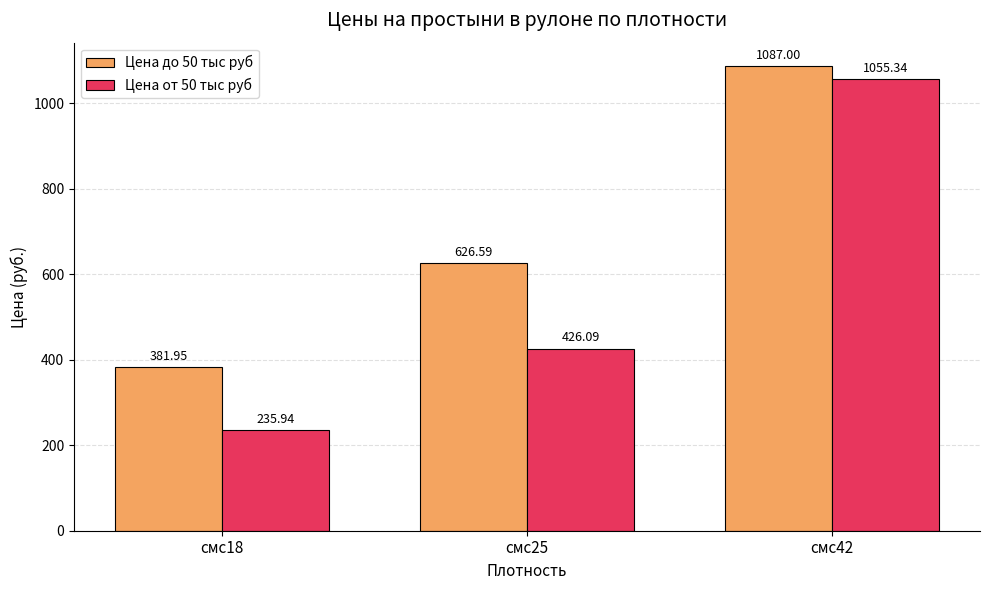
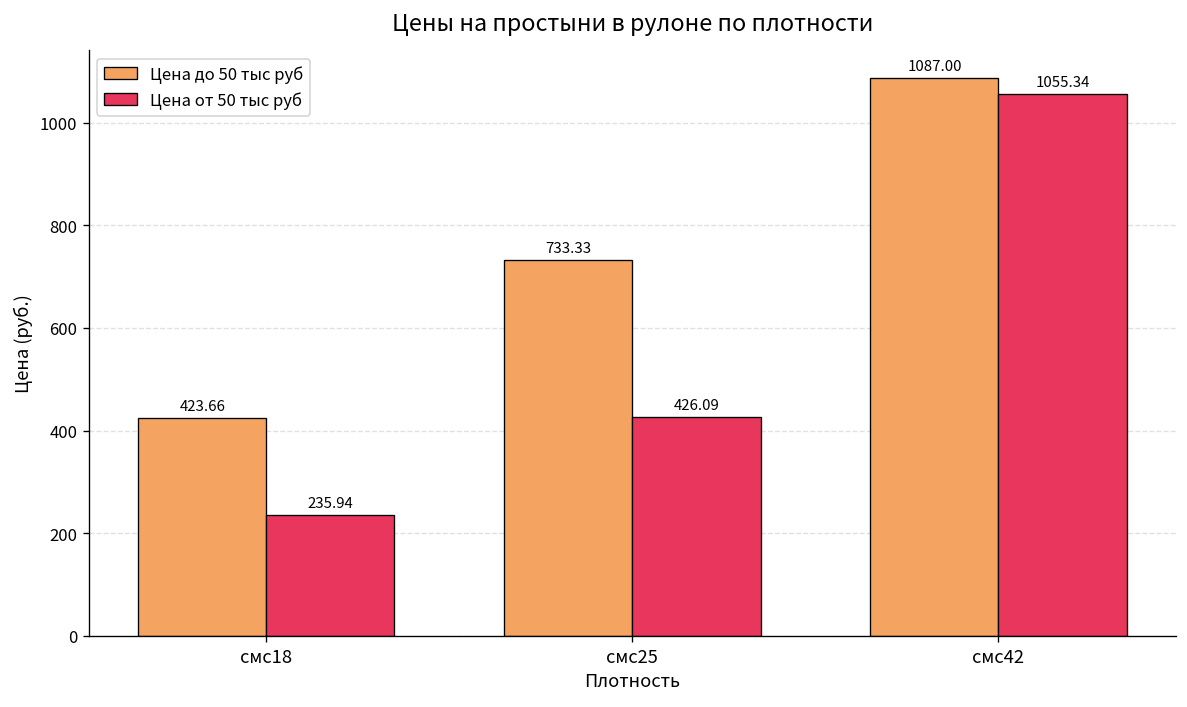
Цена до 50 тыс руб, смс18: 381.95 -> 423.66
Цена до 50 тыс руб, смс25: 626.59 -> 733.33
